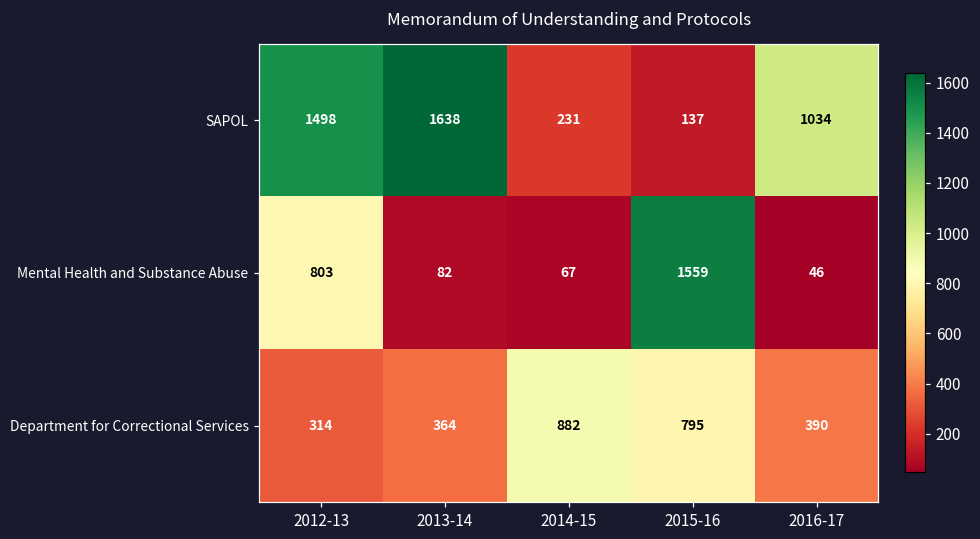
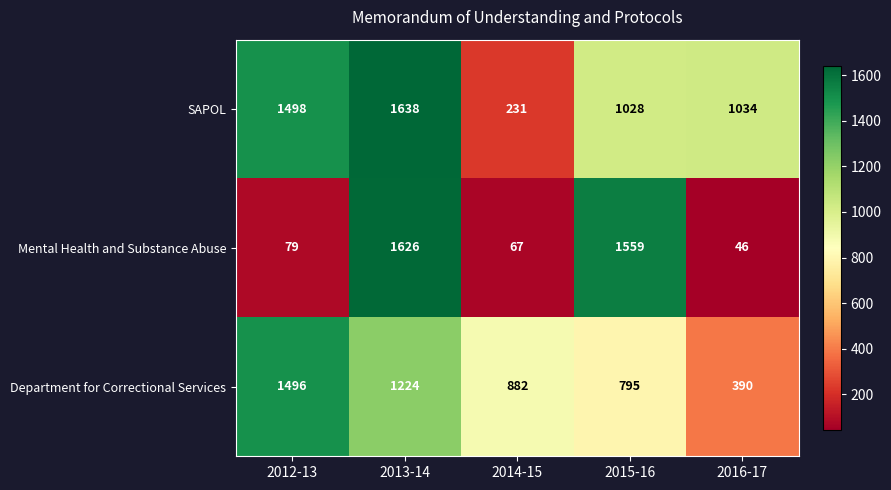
SAPOL, 2015-16: 137 -> 1028
Mental Health and Substance Abuse, 2012-13: 803 -> 79
Mental Health and Substance Abuse, 2013-14: 82 -> 1626
Department for Correctional Services, 2012-13: 314 -> 1496
Department for Correctional Services, 2013-14: 364 -> 1224
